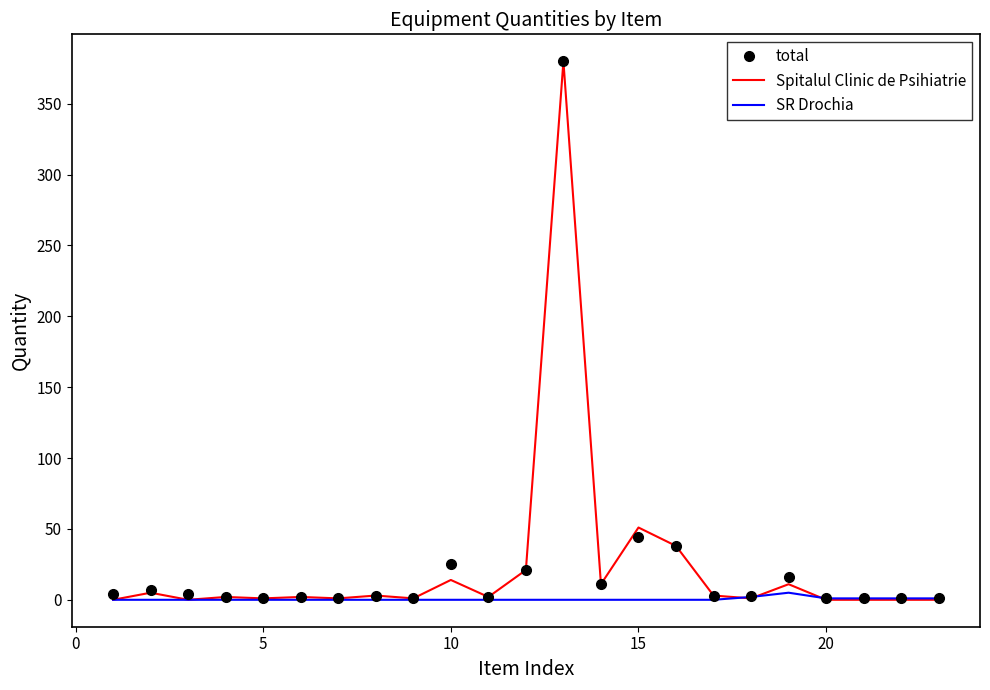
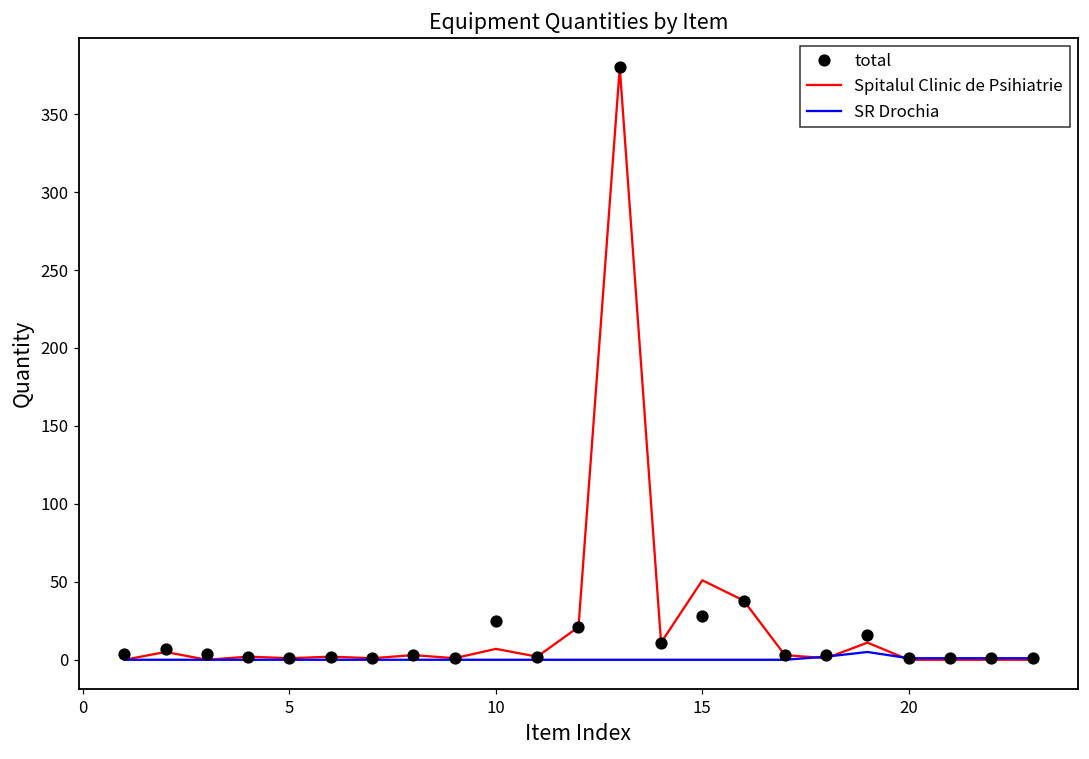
Spitalul Clinic de Psihiatrie, 10: 14 -> 7
total, 15: 44 -> 28
